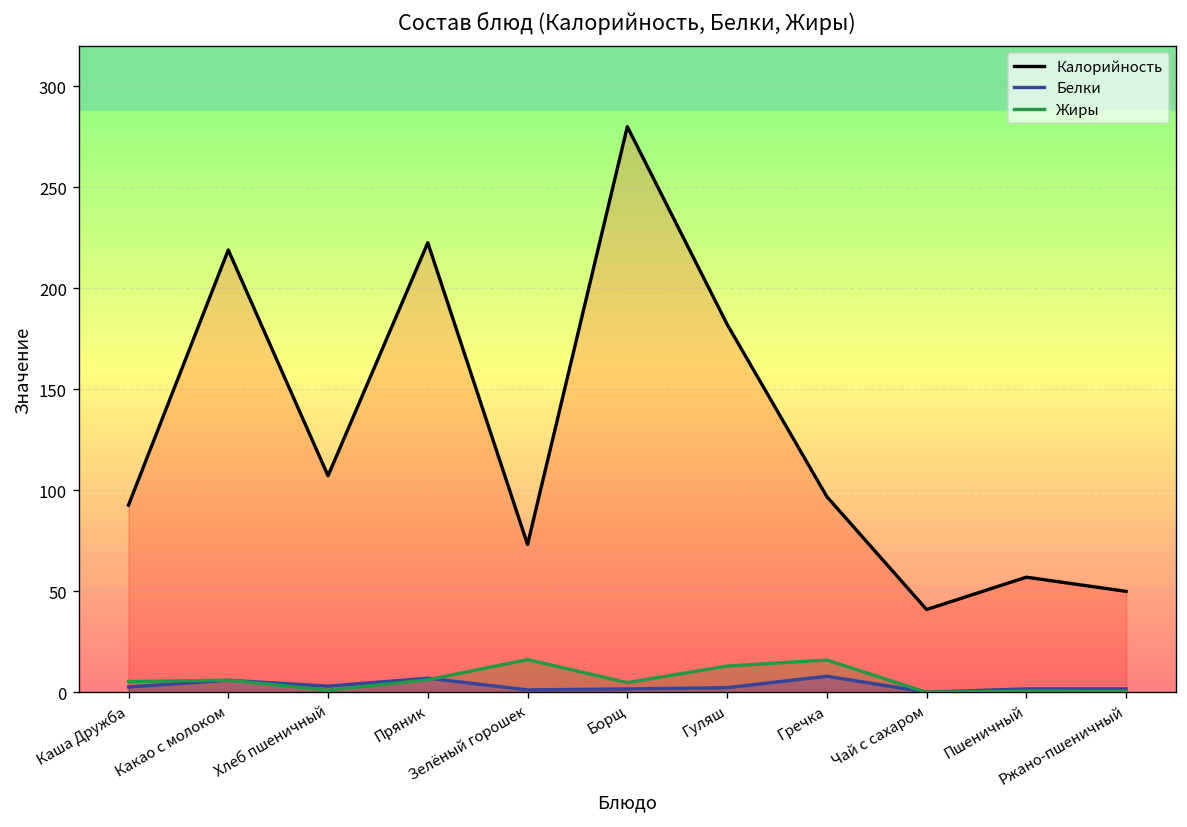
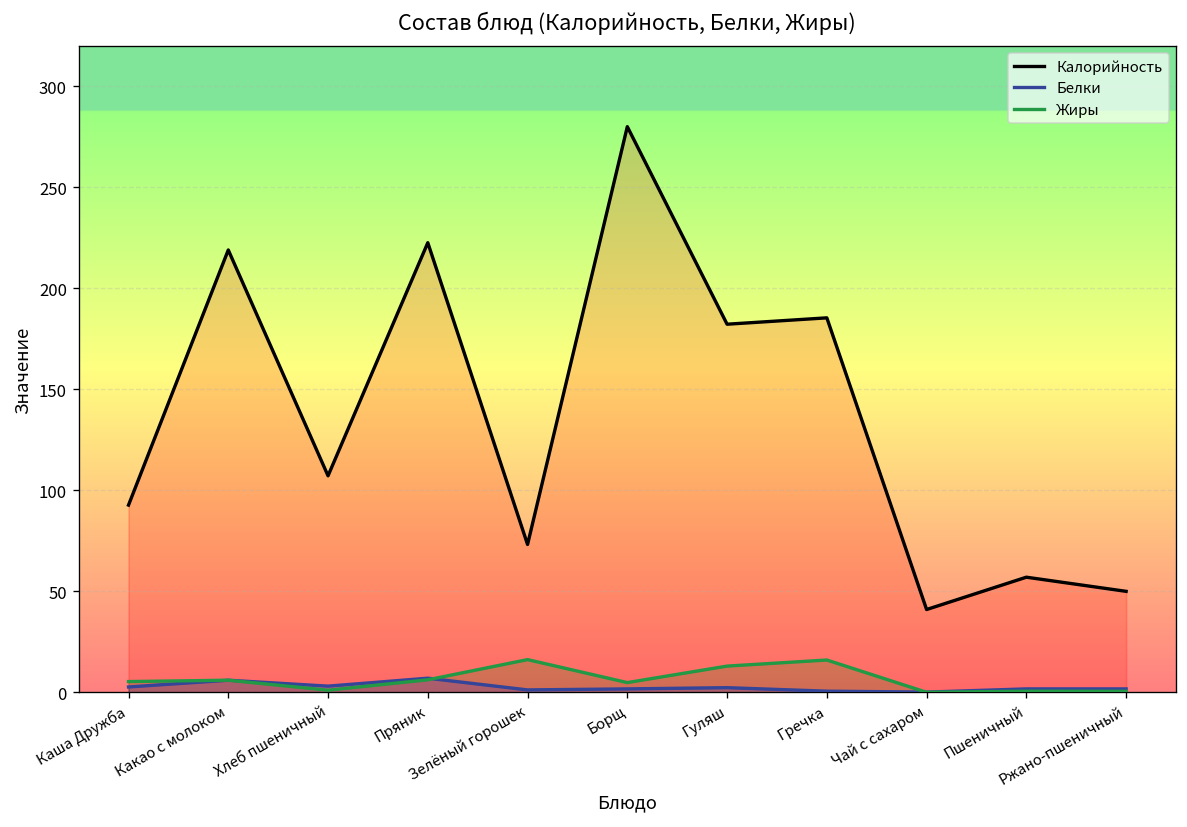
Калорийность, Гречка: 97 -> 185
Белки, Гречка: 8 -> 1
